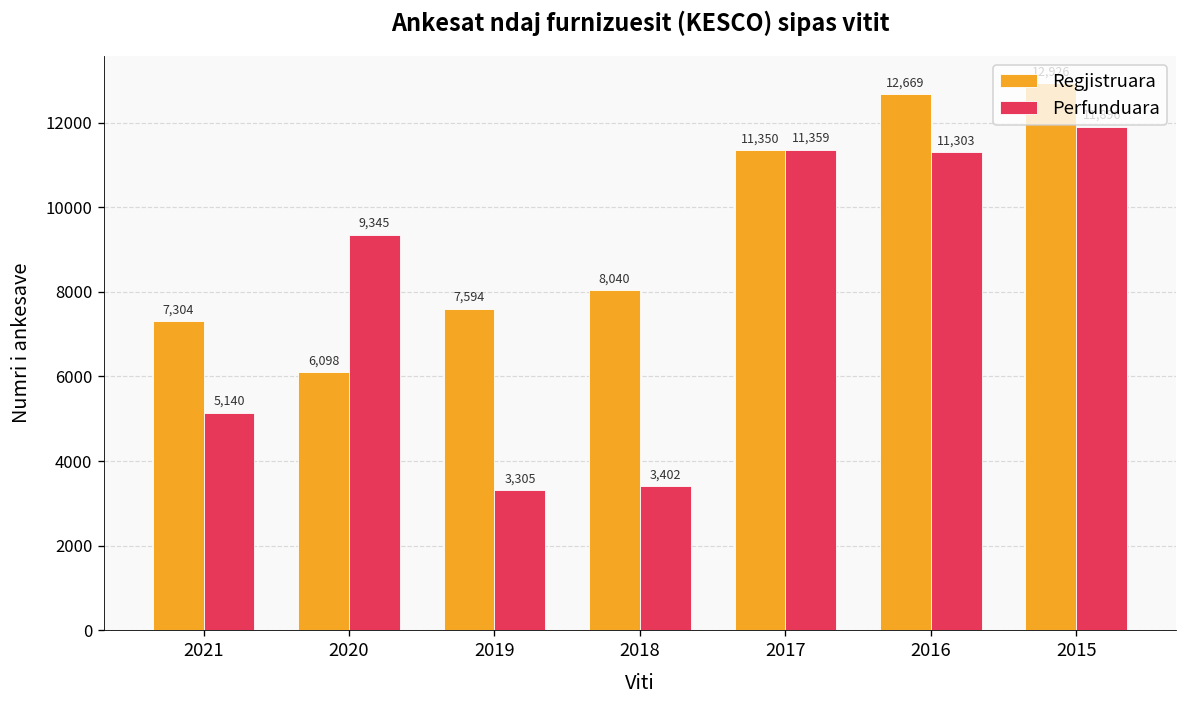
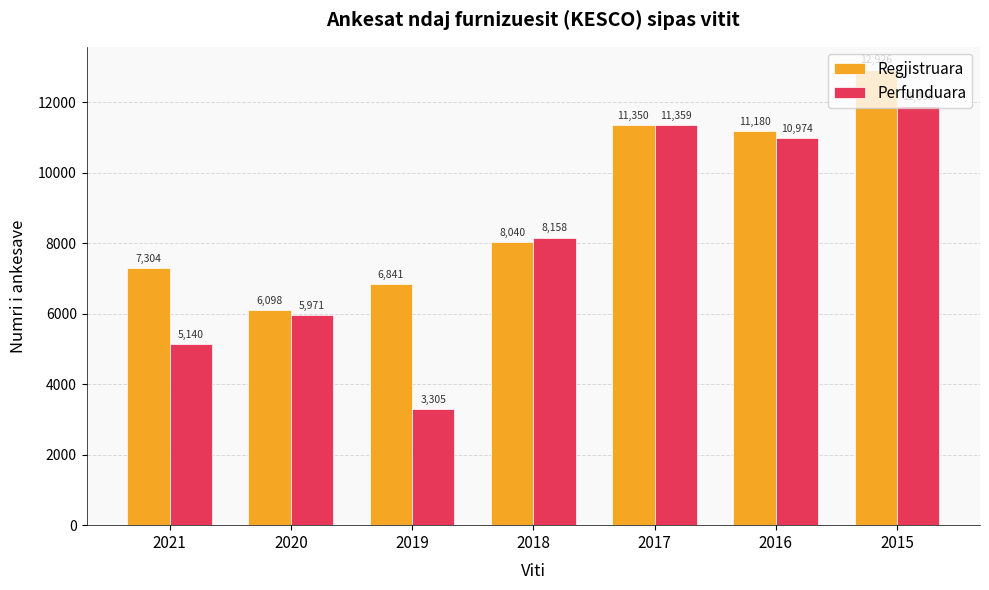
Perfunduara, 2020: 9,345 -> 5,971
Regjistruara, 2019: 7,594 -> 6,841
Perfunduara, 2018: 3,402 -> 8,158
Regjistruara, 2016: 12,669 -> 11,180
Perfunduara, 2016: 11,303 -> 10,974
